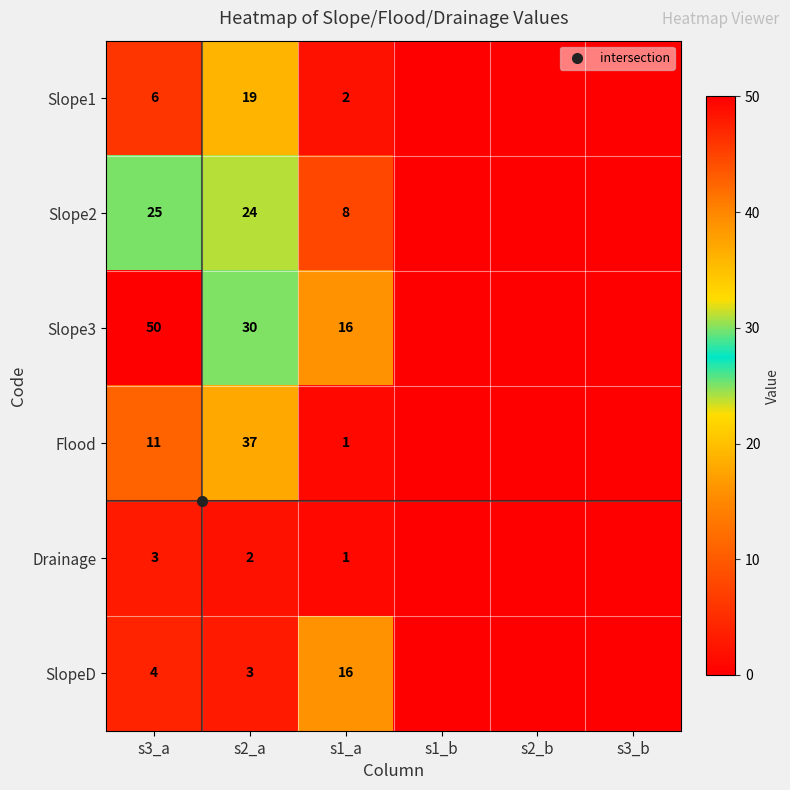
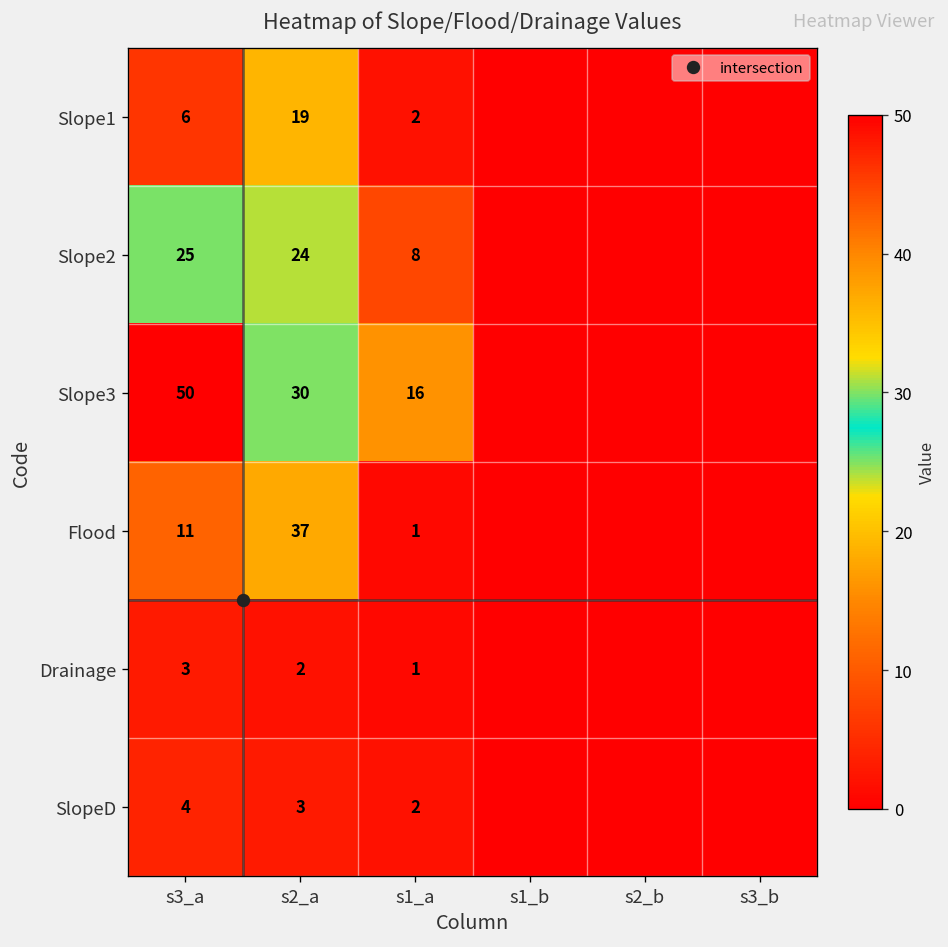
SlopeD, s1_a: 16 -> 2
